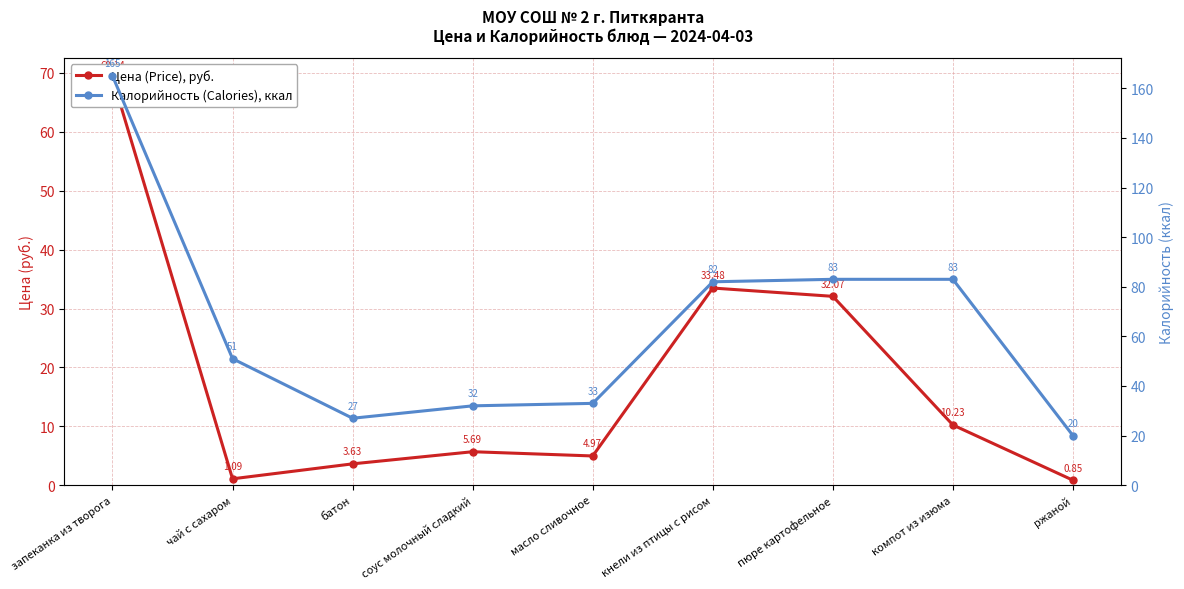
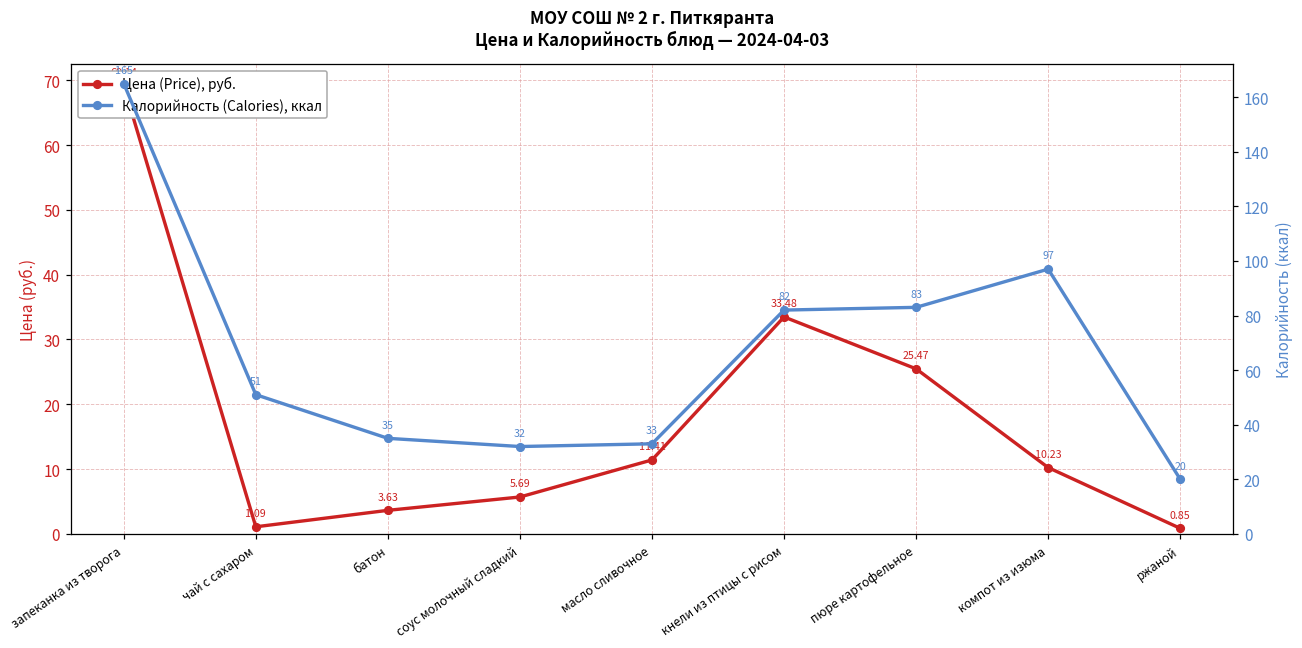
Цена (Price), руб., масло сливочное: 4.97 -> 11.41
Цена (Price), руб., пюре картофельное: 32.07 -> 25.47
Калорийность (Calories), ккал, батон: 27 -> 35
Калорийность (Calories), ккал, компот из изюма: 83 -> 97
